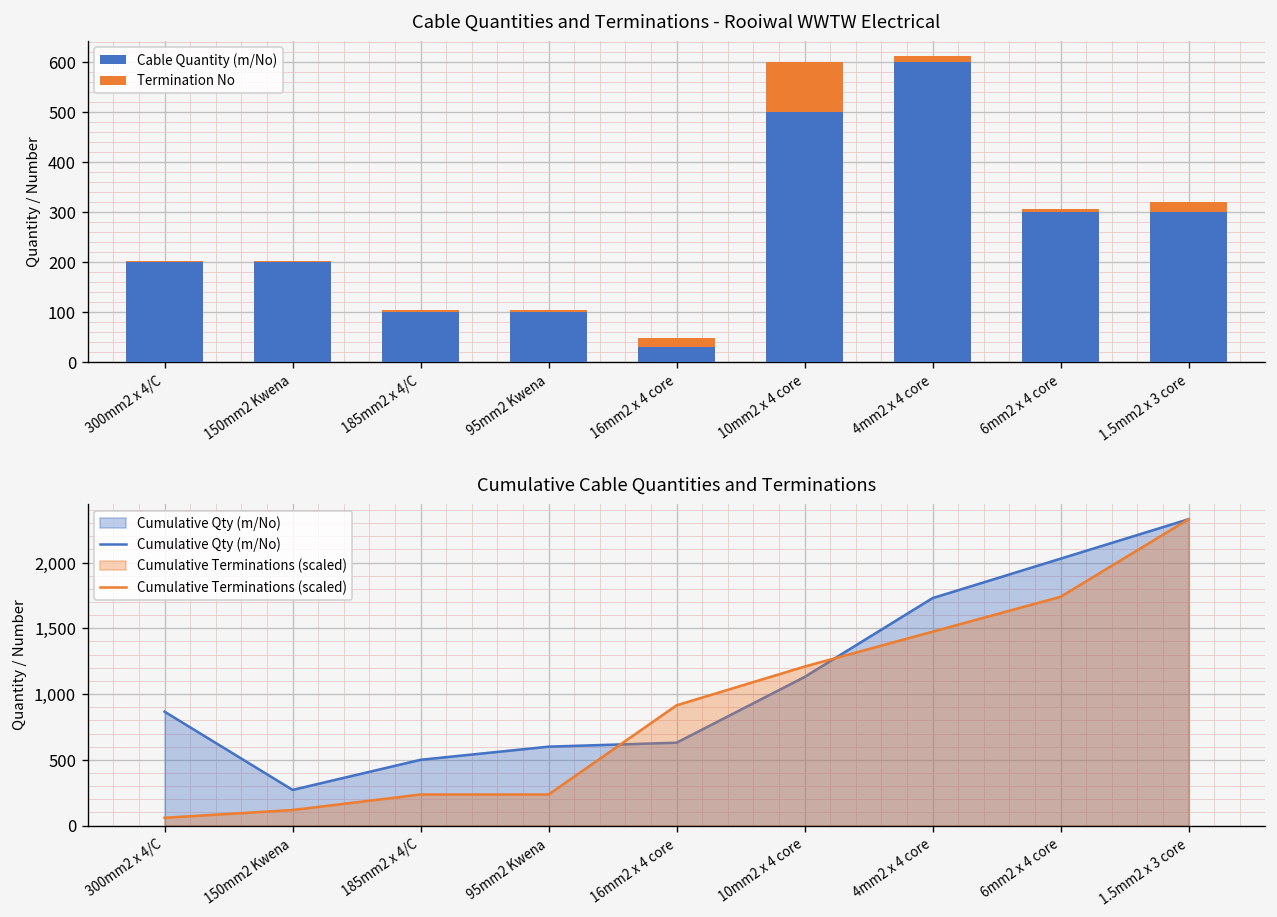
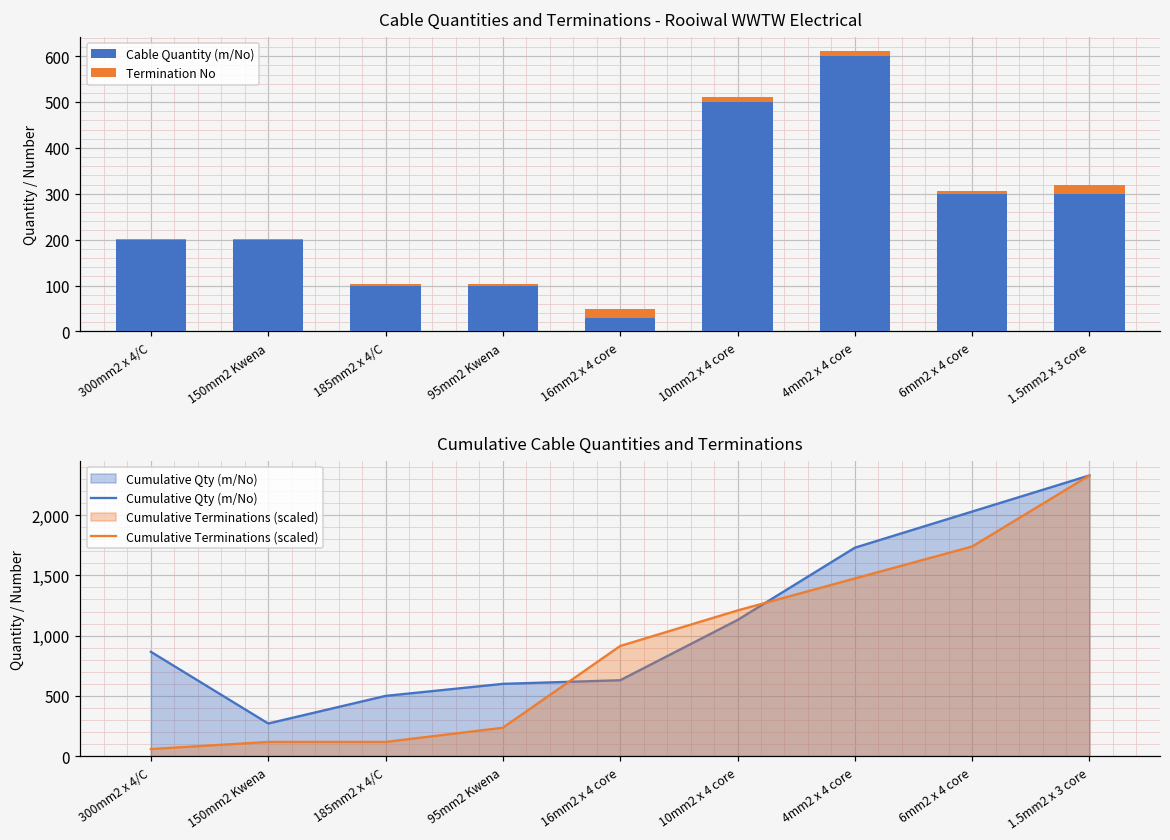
Cable Quantities and Terminations - Rooiwal WWTW Electrical, Termination No, 10mm2 x 4 core: 100 -> 10
Cumulative Cable Quantities and Terminations, Cumulative Terminations (scaled), 185mm2 x 4/C: 240 -> 120
